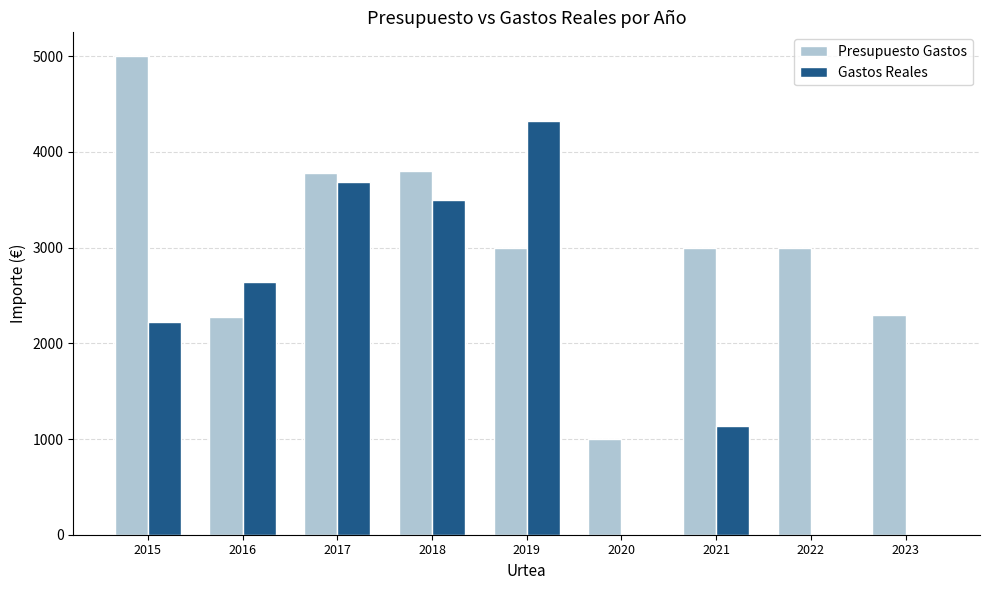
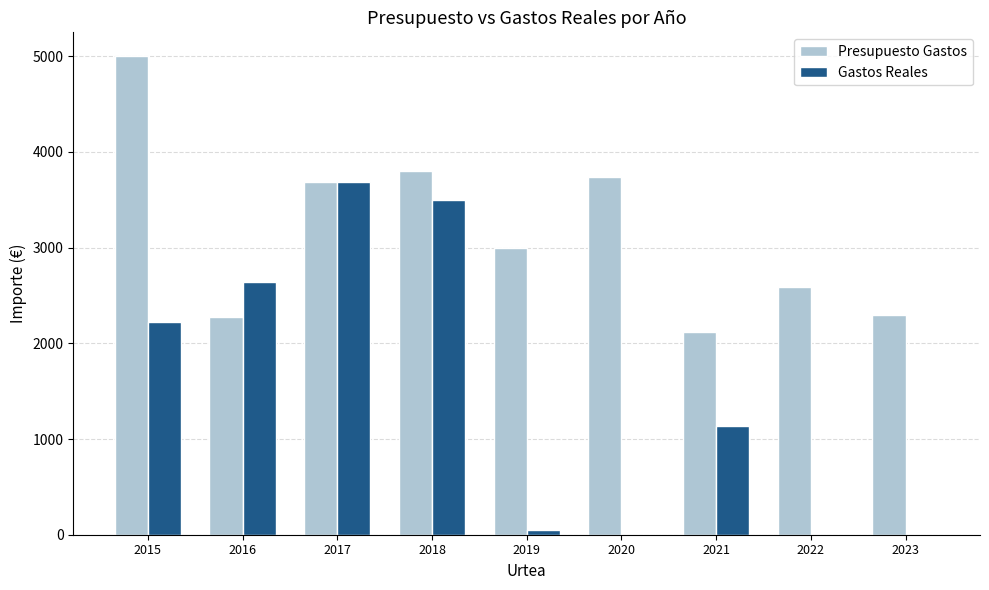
Presupuesto Gastos, 2017: 3800 -> 3700
Gastos Reales, 2019: 4300 -> 100
Presupuesto Gastos, 2020: 1000 -> 3700
Presupuesto Gastos, 2021: 3000 -> 2100
Presupuesto Gastos, 2022: 3000 -> 2600
